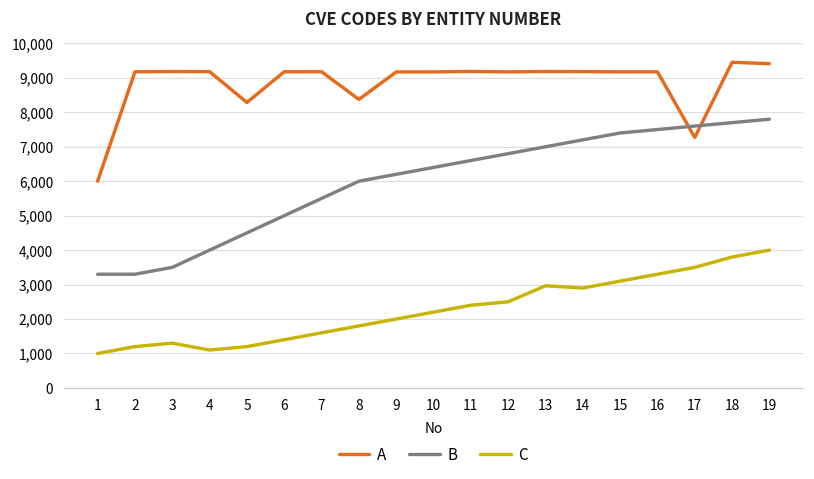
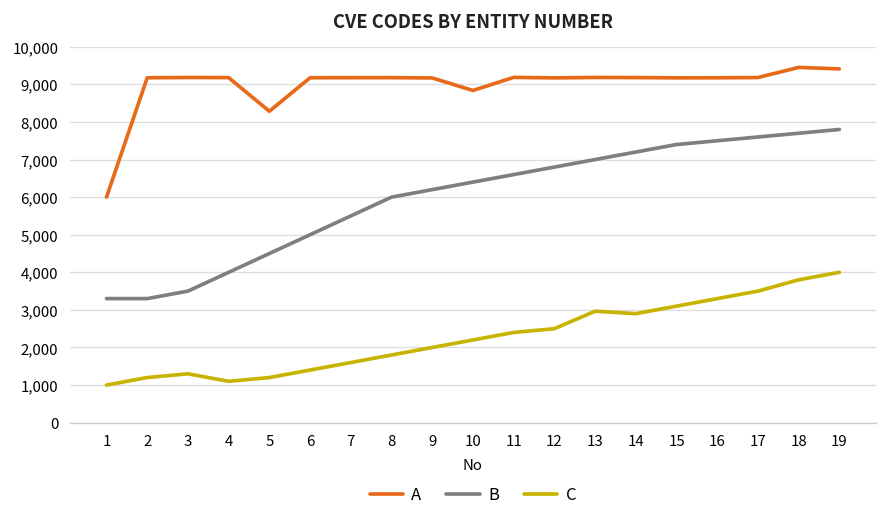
A, 8: 8,400 -> 9,200
A, 10: 9,200 -> 8,800
A, 17: 7,300 -> 9,200
